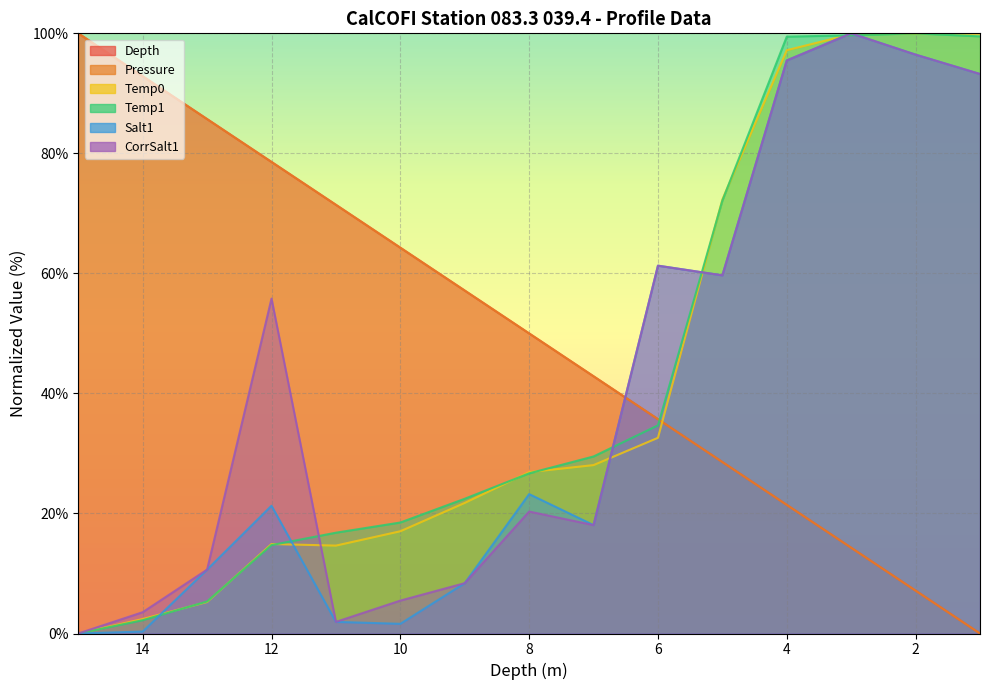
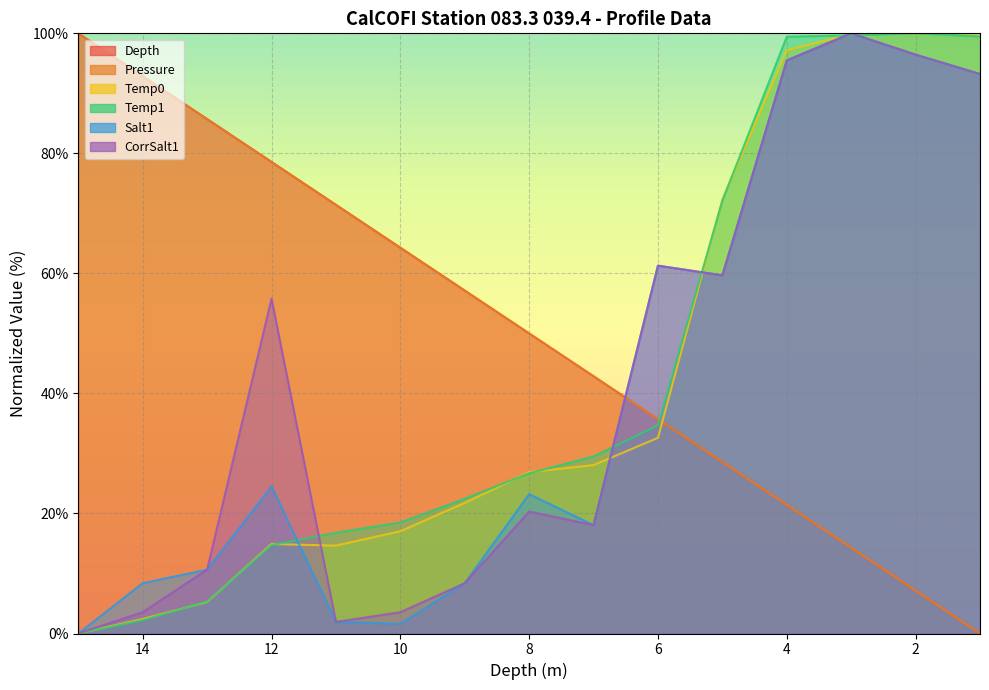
Salt1, 14: 0% -> 8%
Salt1, 12: 21% -> 25%
CorrSalt1, 10: 5% -> 4%
